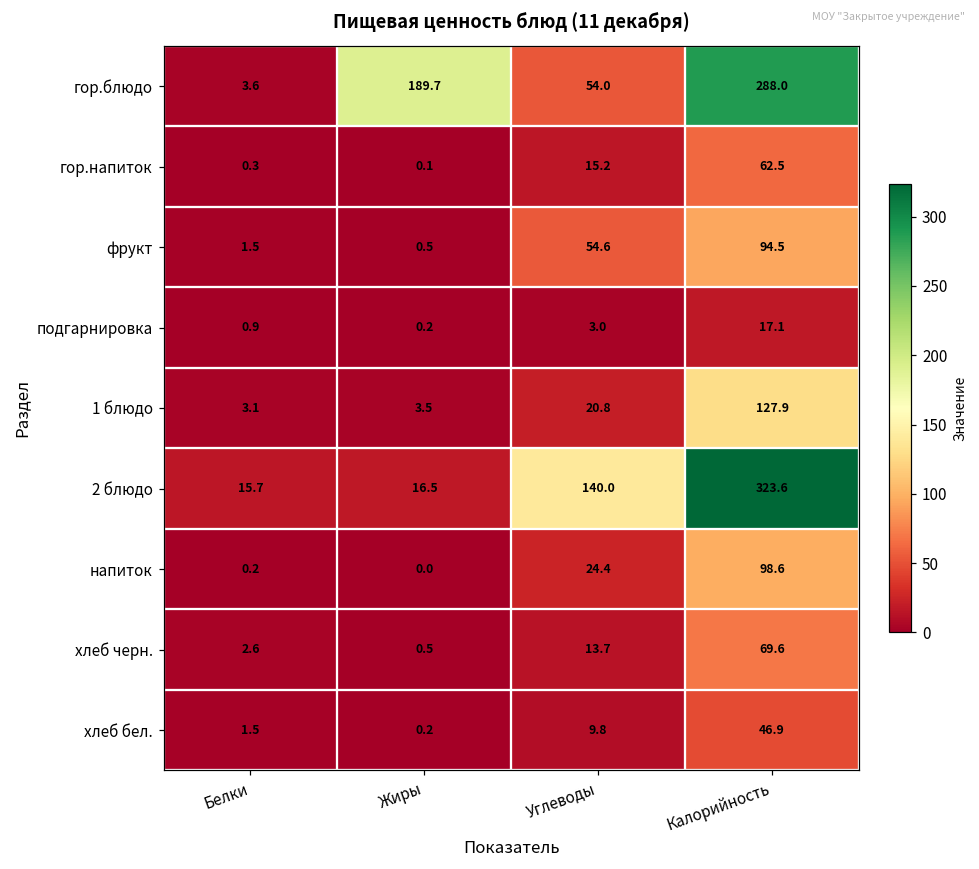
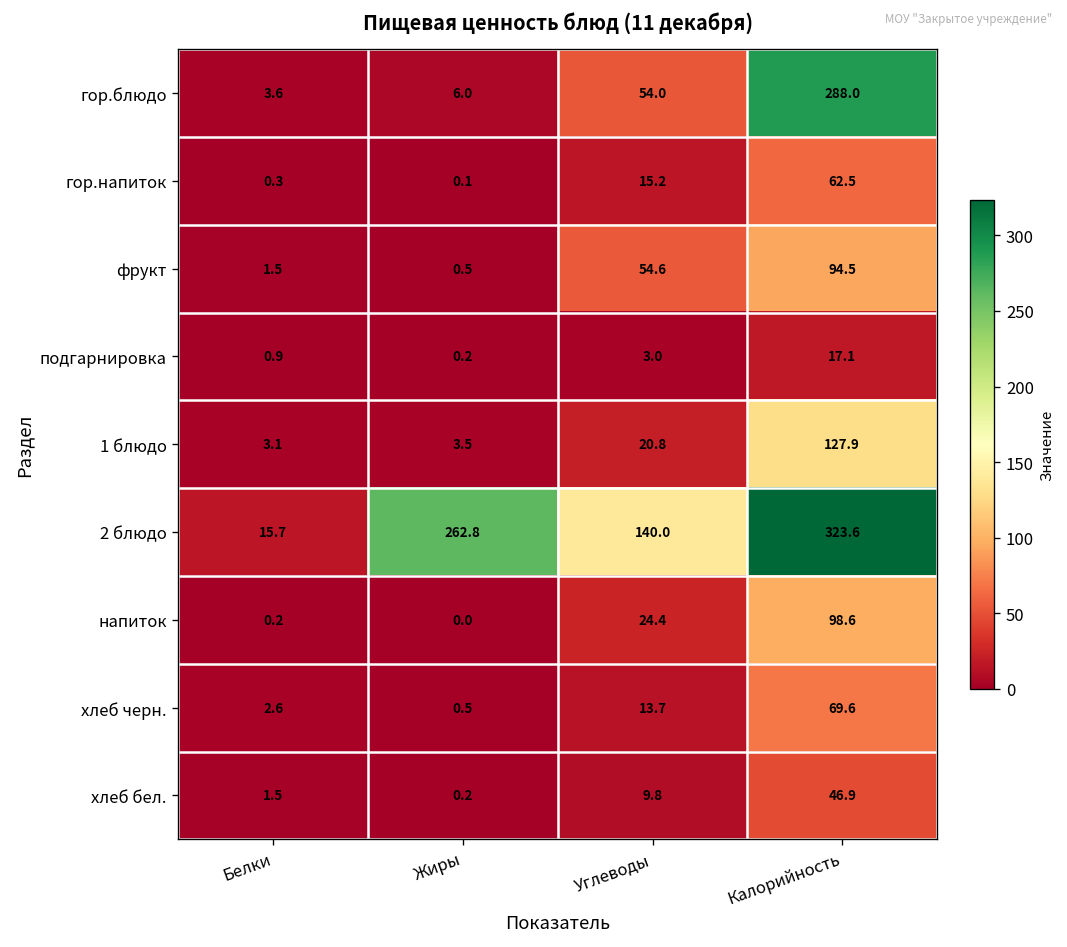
гор.блюдо, Жиры: 189.7 -> 6.0
2 блюдо, Жиры: 16.5 -> 262.8
